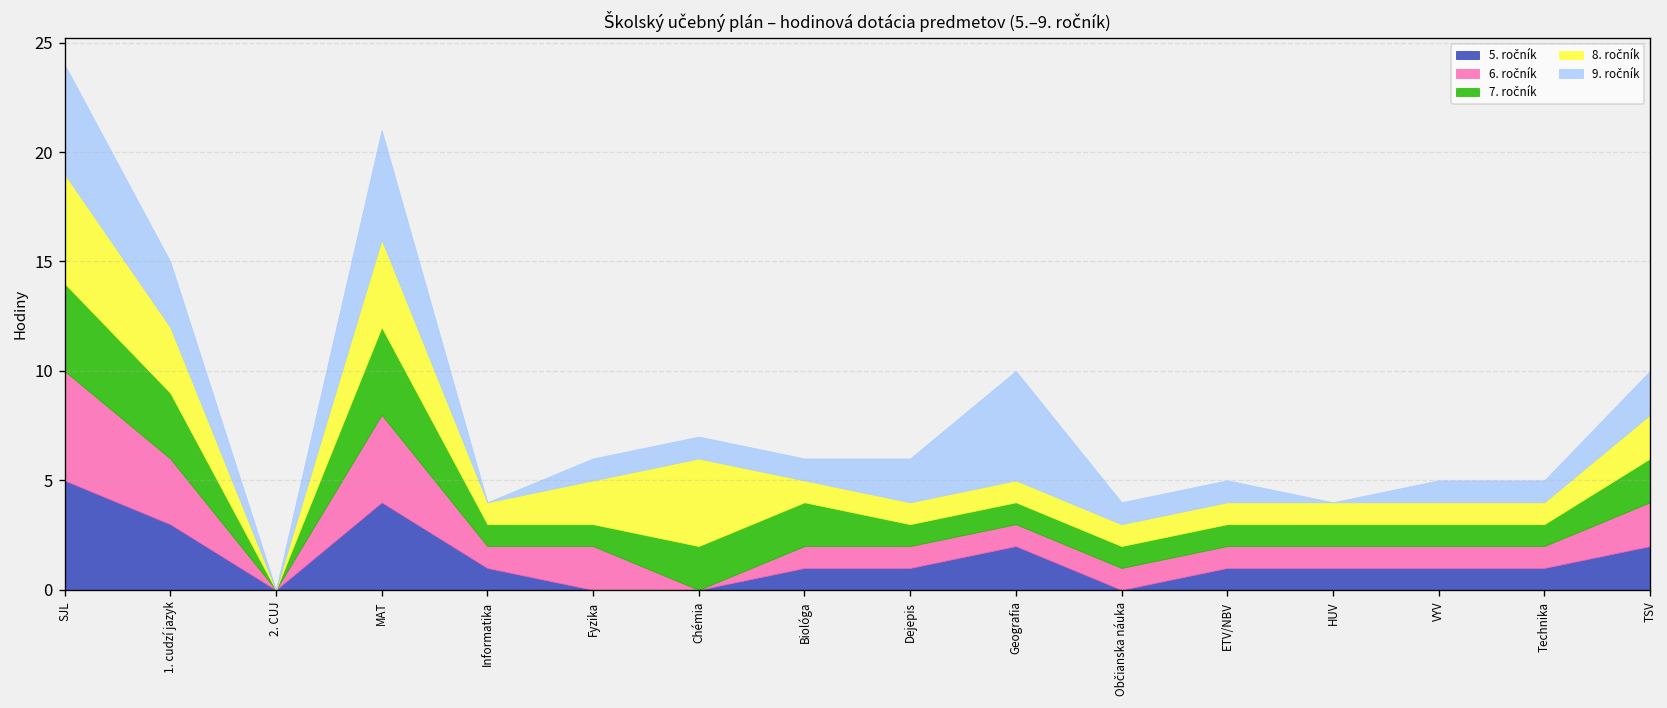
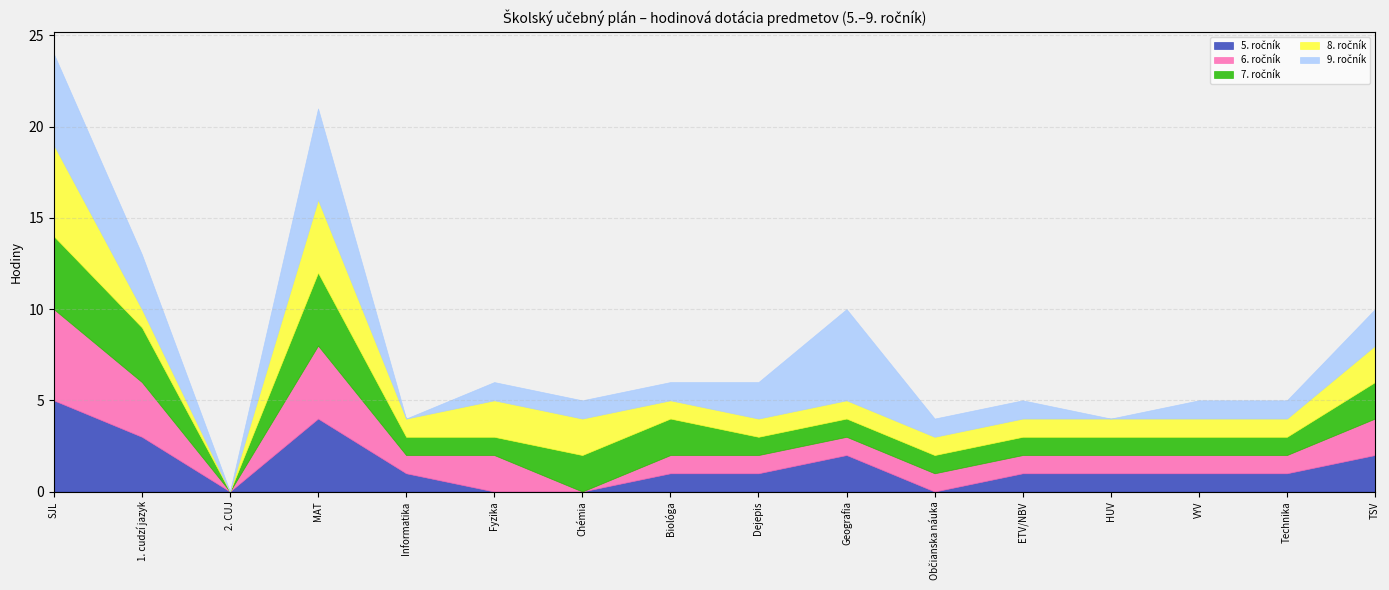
8. ročník, 1. cudzí jazyk: 3 -> 1
8. ročník, Chémia: 4 -> 2
